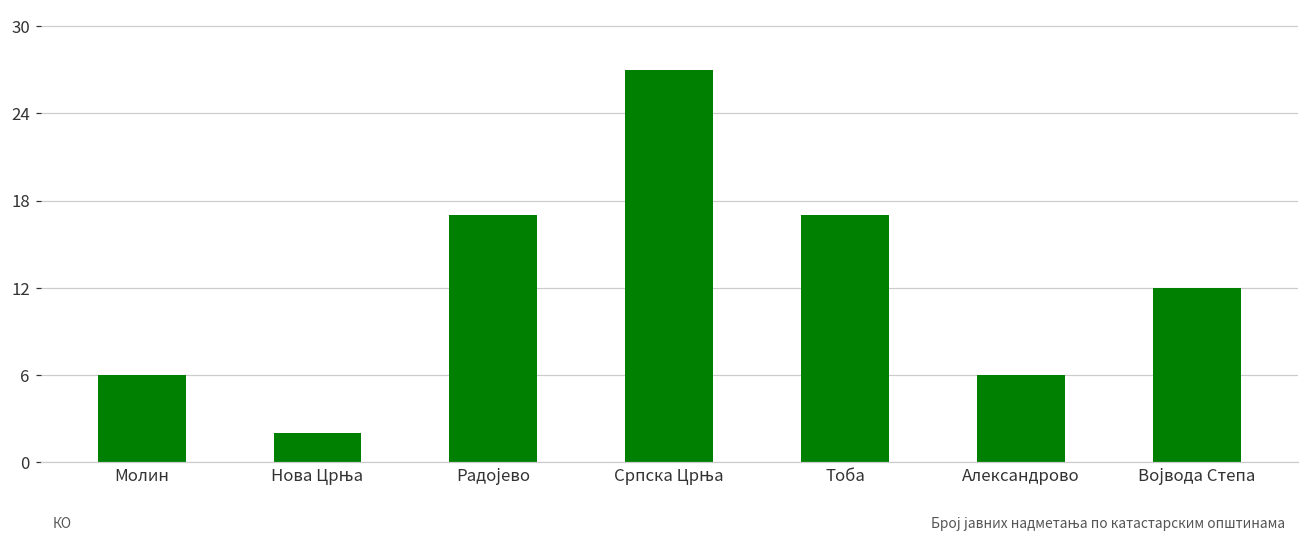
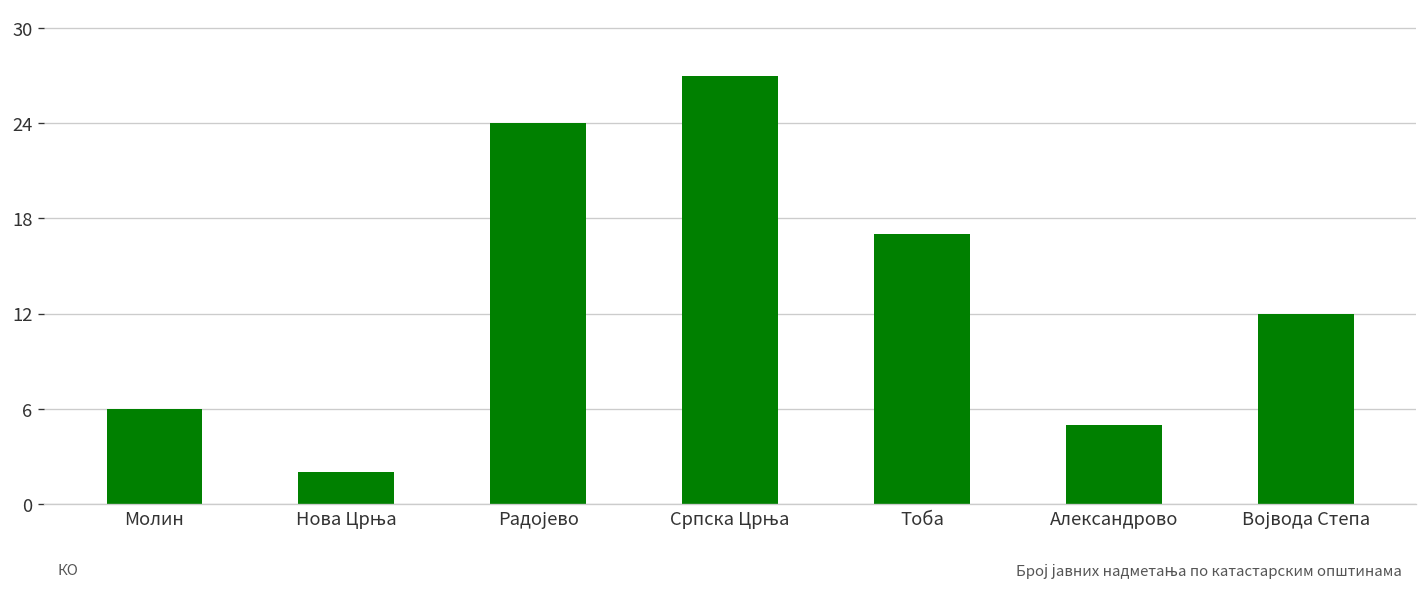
Радојево: 17 -> 24
Александрово: 6 -> 5
